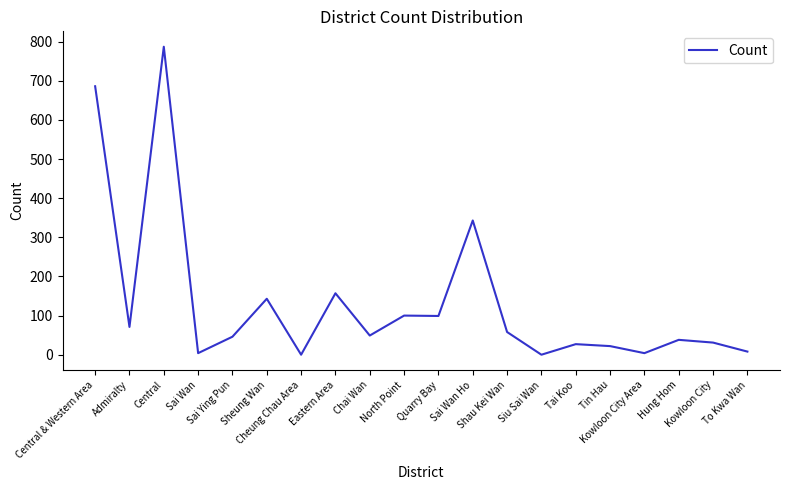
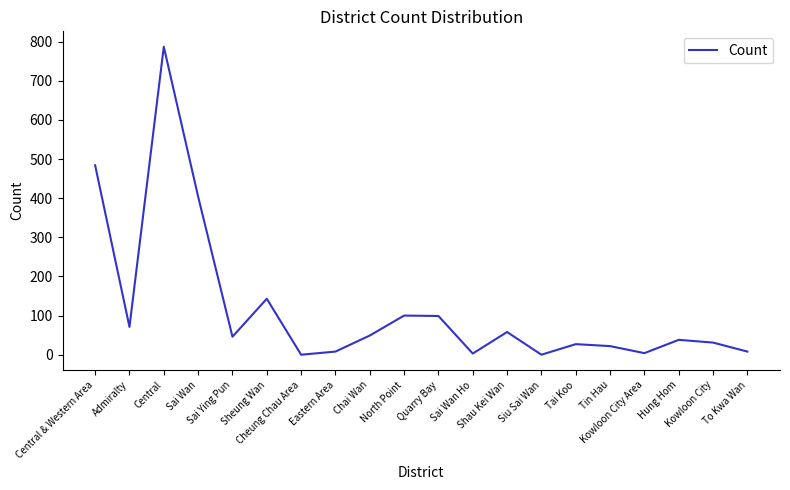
Central & Western Area: 690 -> 480
Sai Wan: 0 -> 400
Eastern Area: 160 -> 10
Sai Wan Ho: 340 -> 0
